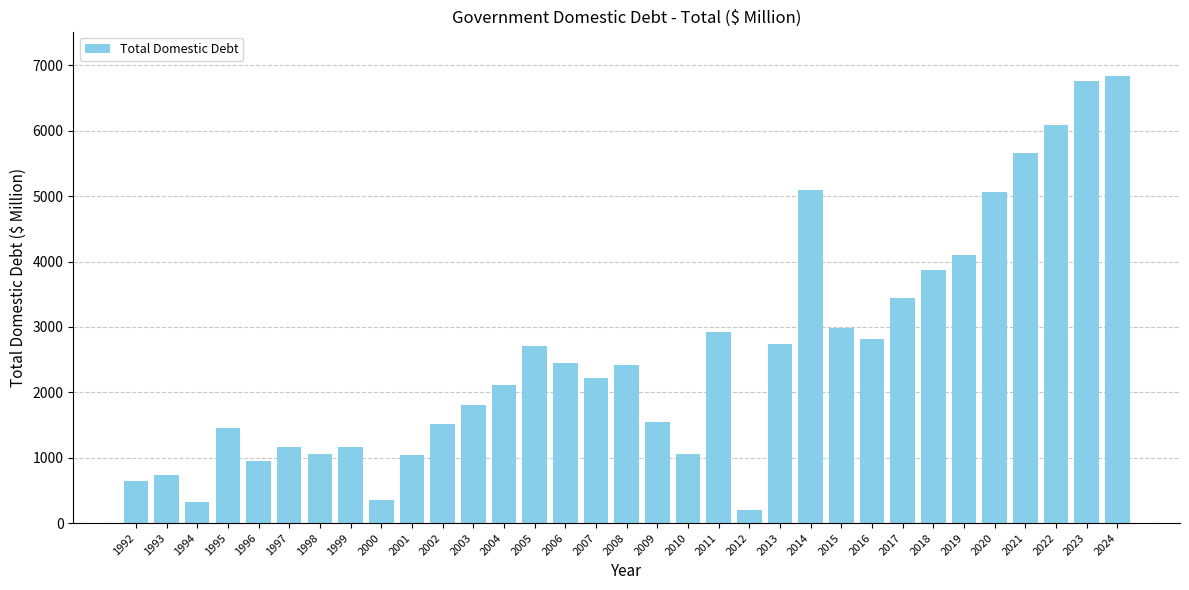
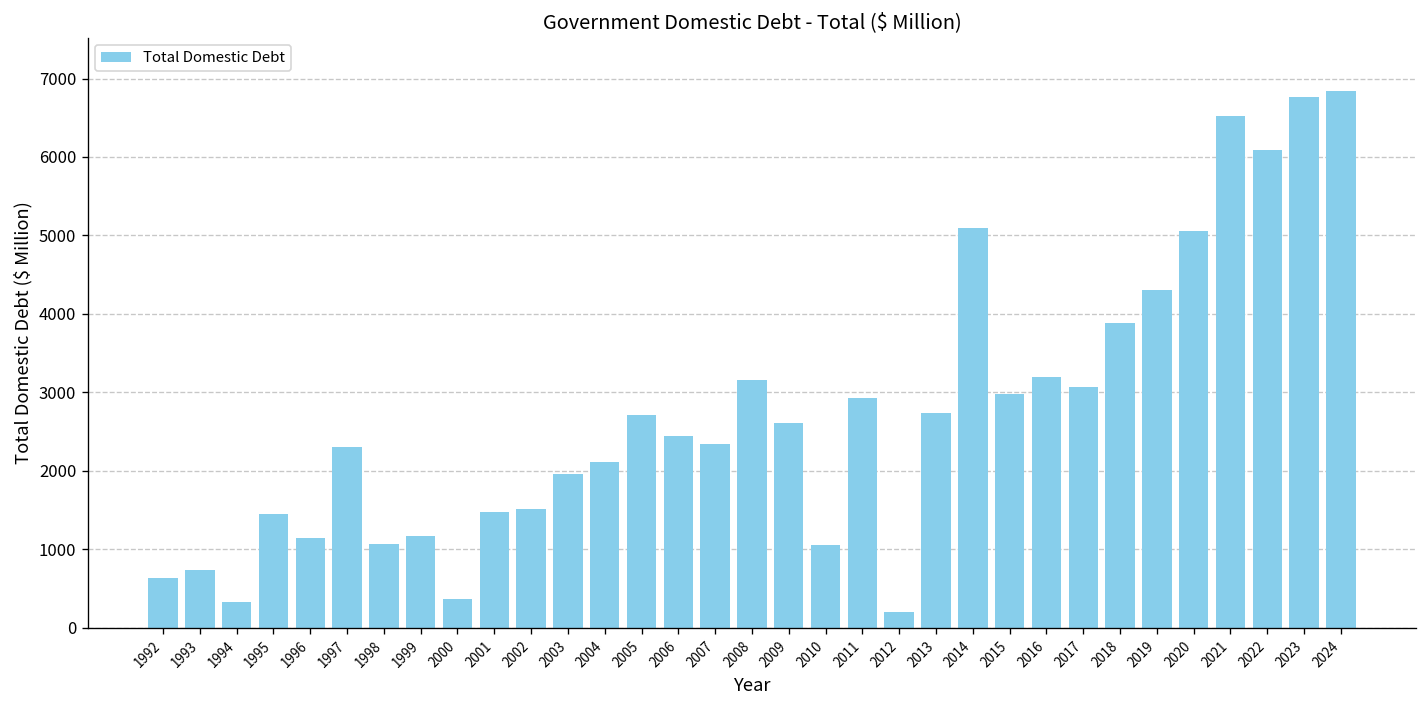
1996: 900 -> 1100
1997: 1200 -> 2300
2001: 1000 -> 1500
2003: 1800 -> 2000
2007: 2200 -> 2300
2008: 2400 -> 3200
2009: 1500 -> 2600
2016: 2800 -> 3200
2017: 3400 -> 3100
2019: 4100 -> 4300
2021: 5700 -> 6500
